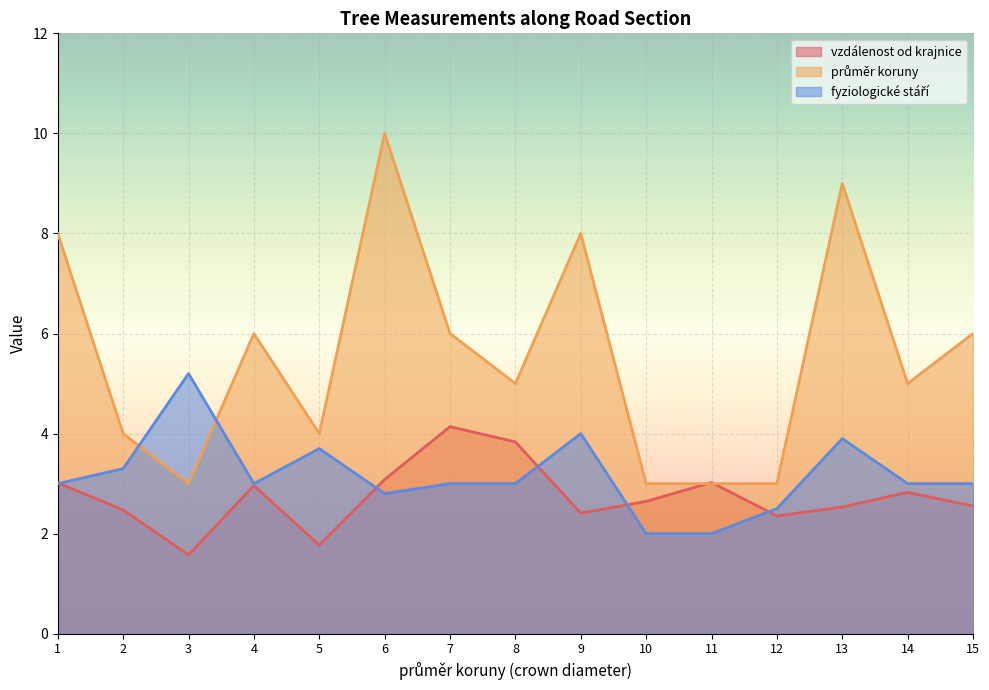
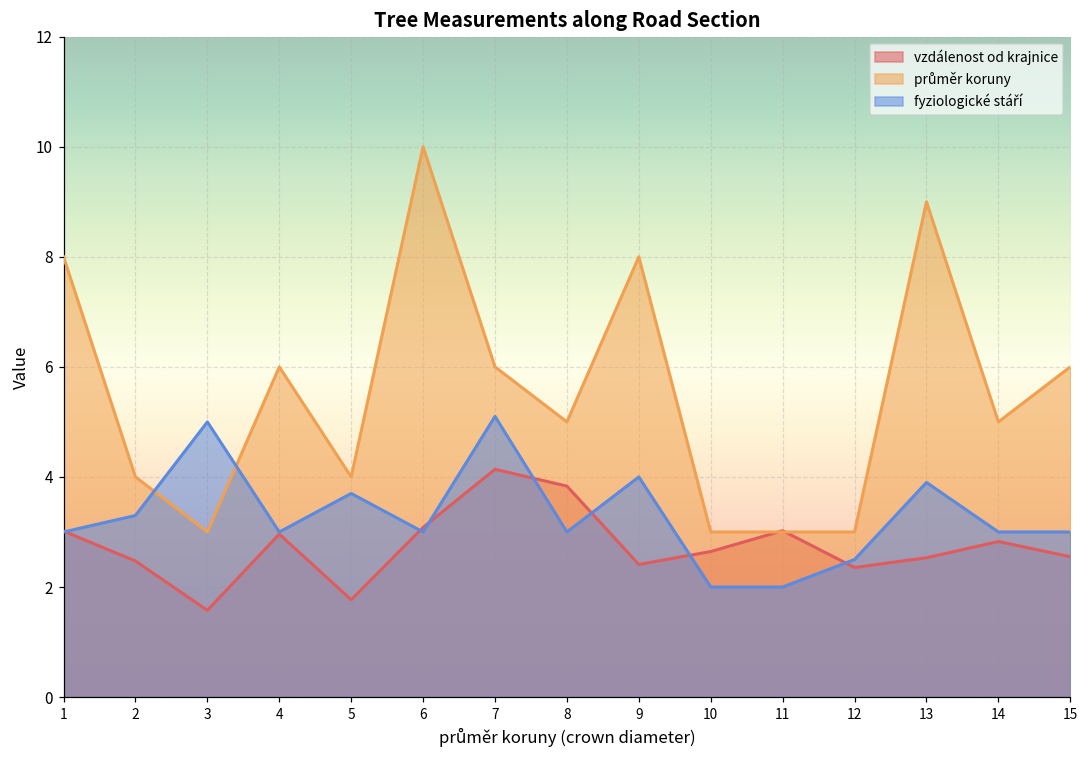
fyziologické stáří, 3: 5.2 -> 5.0
fyziologické stáří, 6: 2.8 -> 3.0
fyziologické stáří, 7: 3.0 -> 5.1
